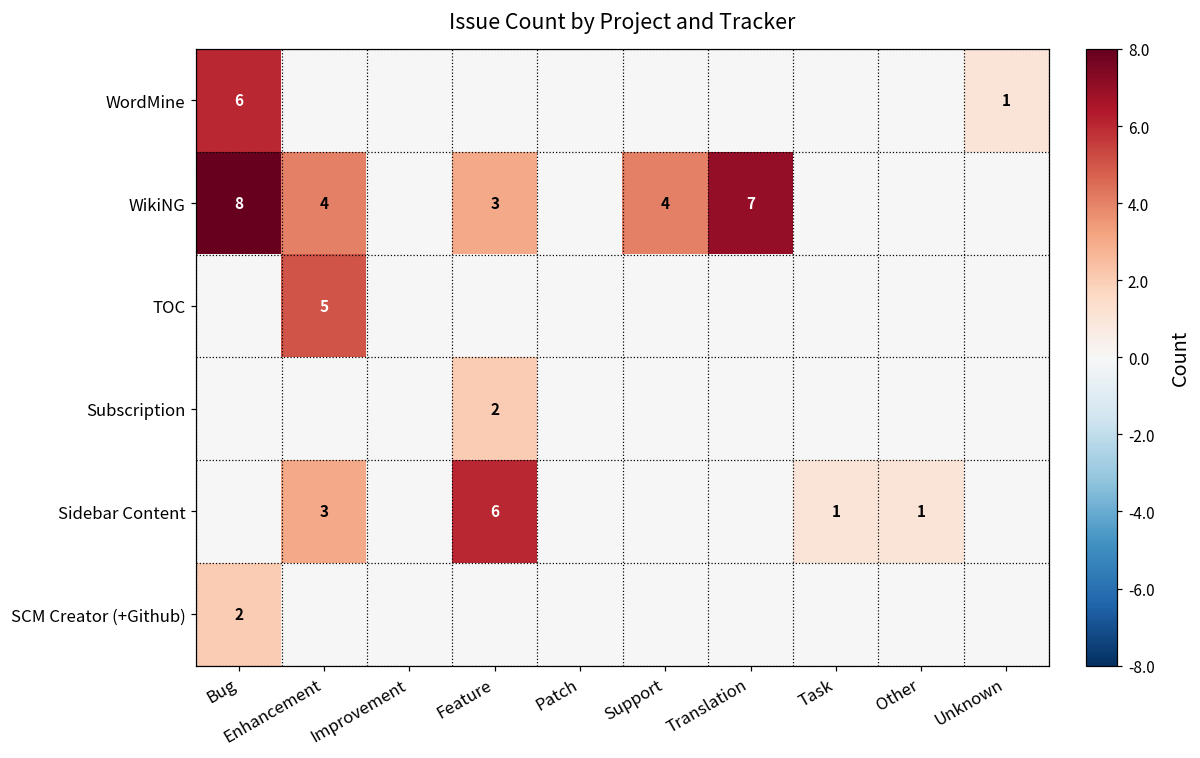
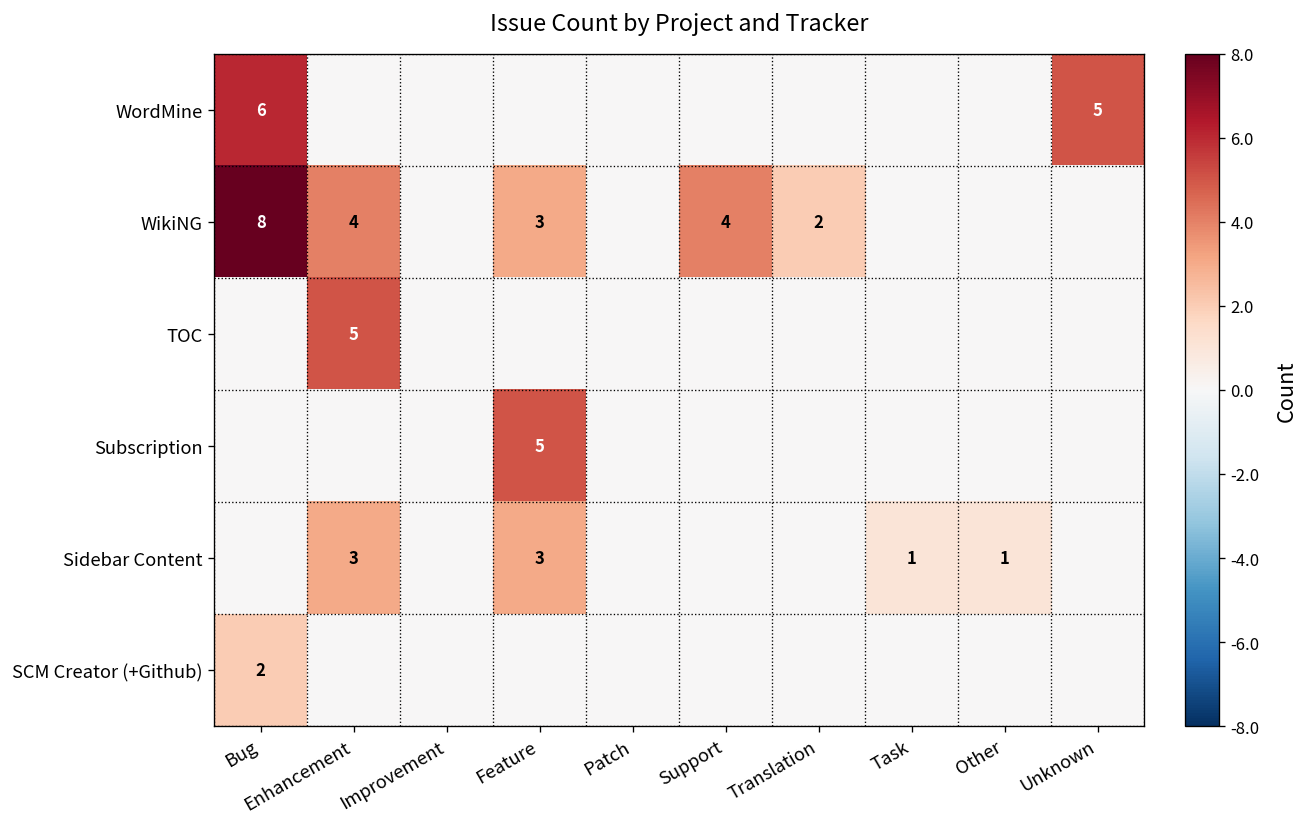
WordMine, Unknown: 1 -> 5
WikiNG, Translation: 7 -> 2
Subscription, Feature: 2 -> 5
Sidebar Content, Feature: 6 -> 3
